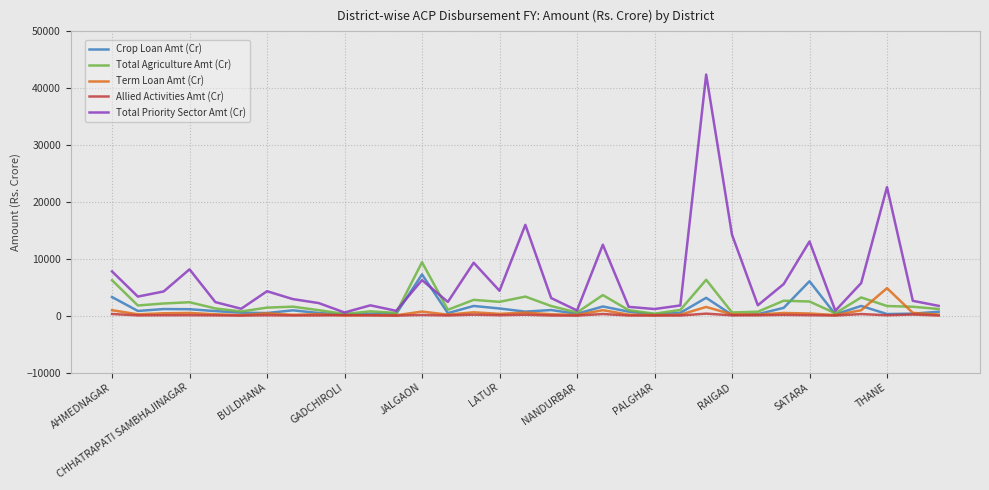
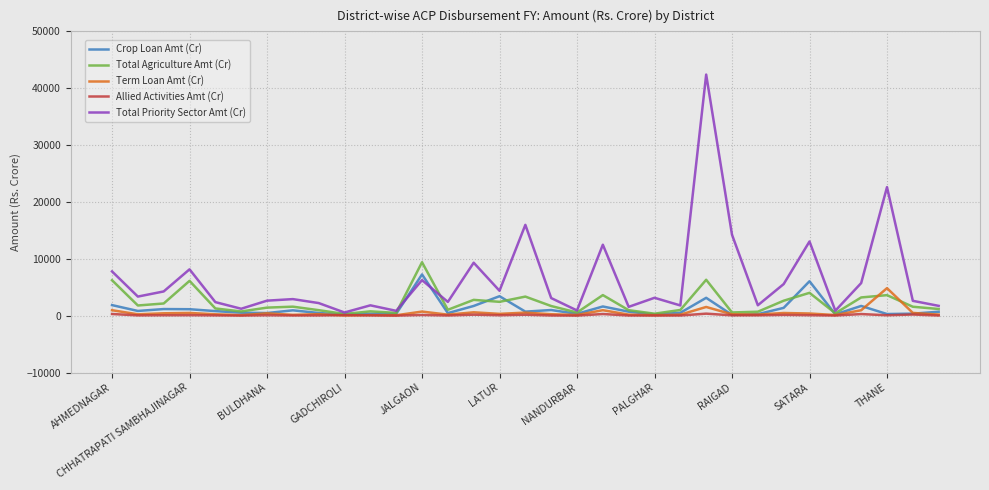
Crop Loan Amt (Cr), AHMEDNAGAR: 3000 -> 2000
Total Agriculture Amt (Cr), CHHATRAPATI SAMBHAJINAGAR: 2000 -> 6000
Total Priority Sector Amt (Cr), BULDHANA: 4000 -> 3000
Crop Loan Amt (Cr), LATUR: 1000 -> 3000
Total Priority Sector Amt (Cr), PALGHAR: 1000 -> 3000
Total Agriculture Amt (Cr), SATARA: 2000 -> 4000
Total Agriculture Amt (Cr), THANE: 2000 -> 4000
